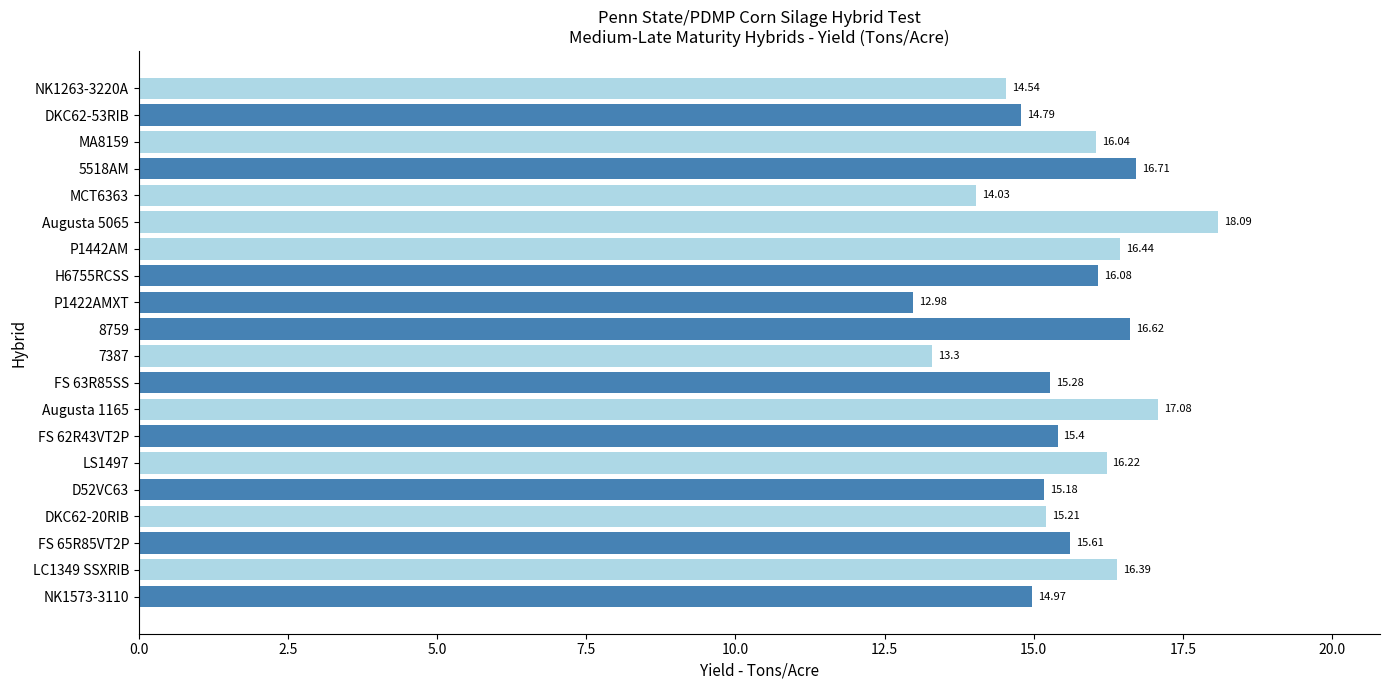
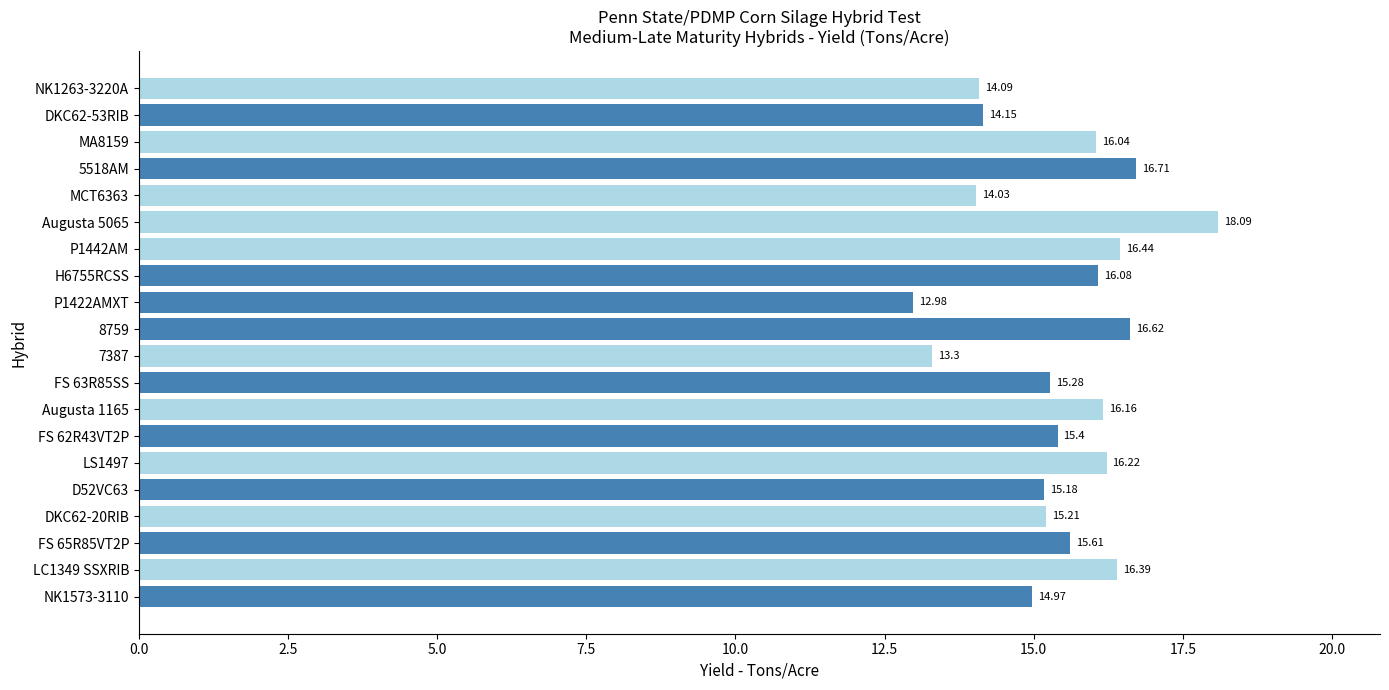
NK1263-3220A: 14.54 -> 14.09
DKC62-53RIB: 14.79 -> 14.15
Augusta 1165: 17.08 -> 16.16
